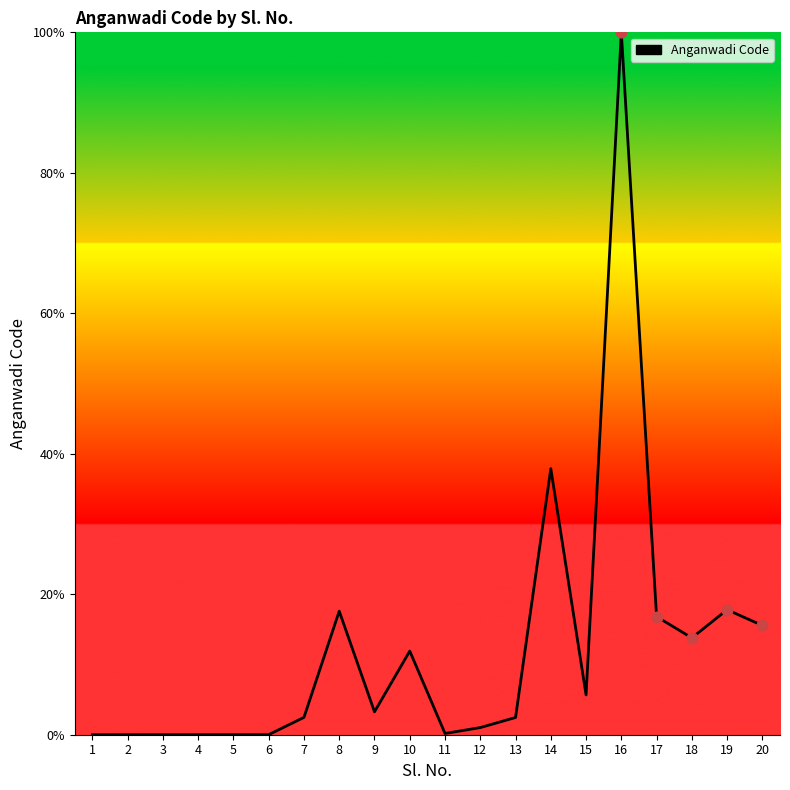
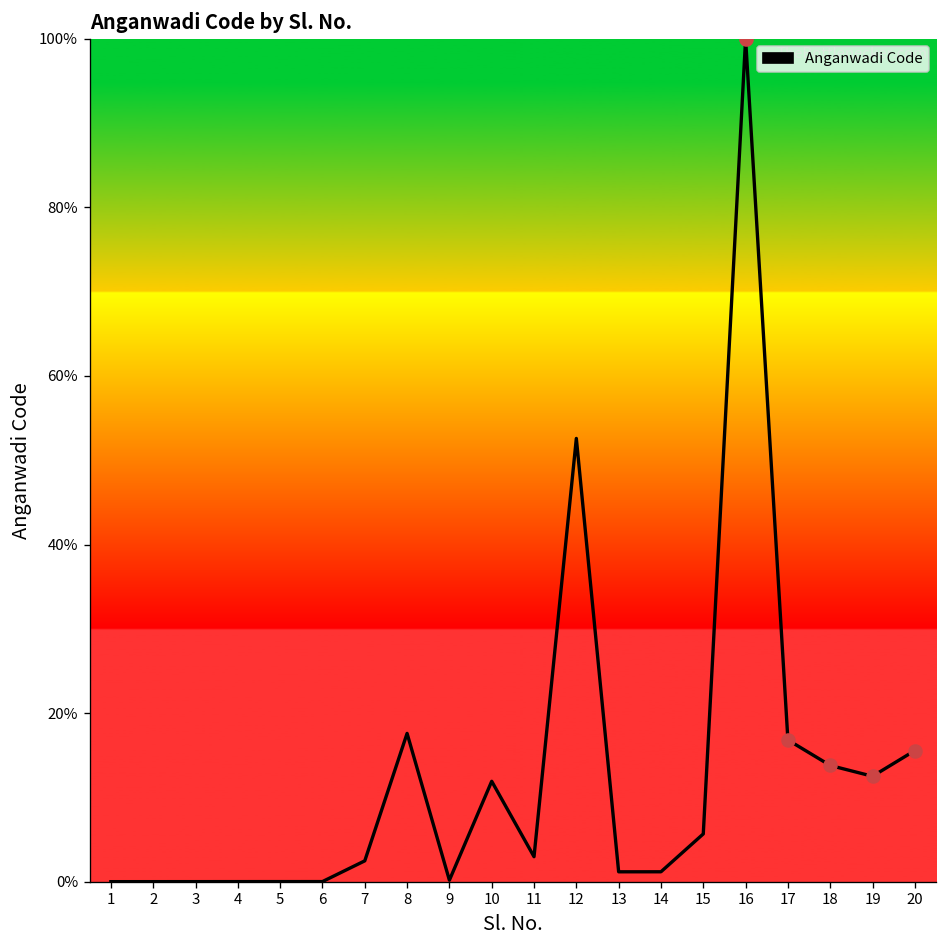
Anganwadi Code, 9: 3% -> 0%
Anganwadi Code, 11: 0% -> 3%
Anganwadi Code, 12: 1% -> 53%
Anganwadi Code, 13: 2% -> 1%
Anganwadi Code, 14: 38% -> 1%
Anganwadi Code, 19: 18% -> 13%
